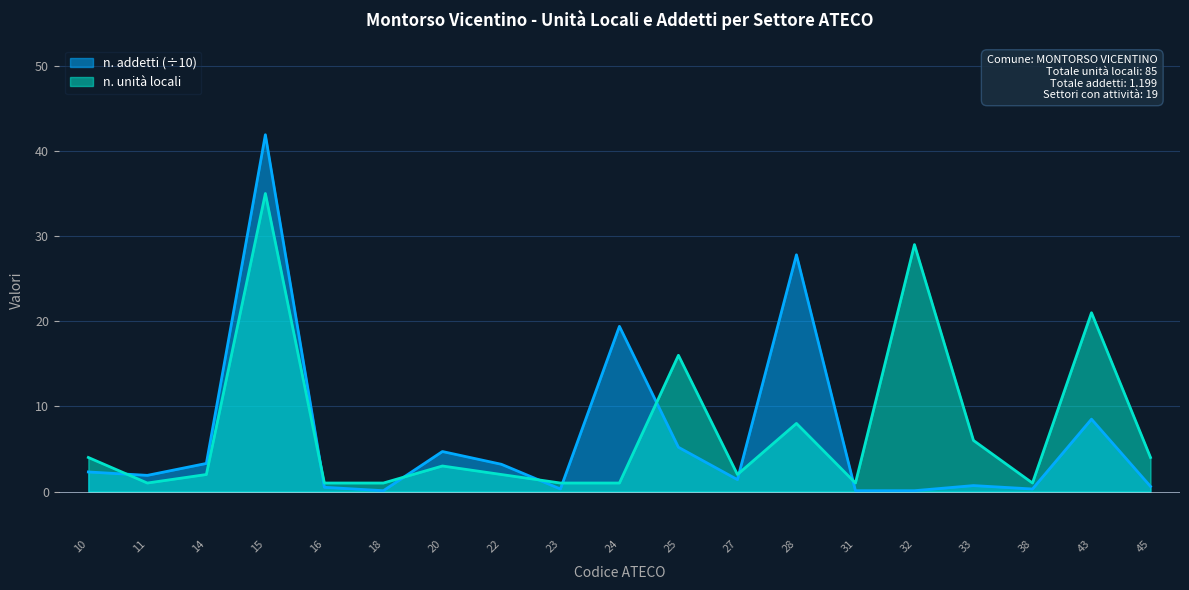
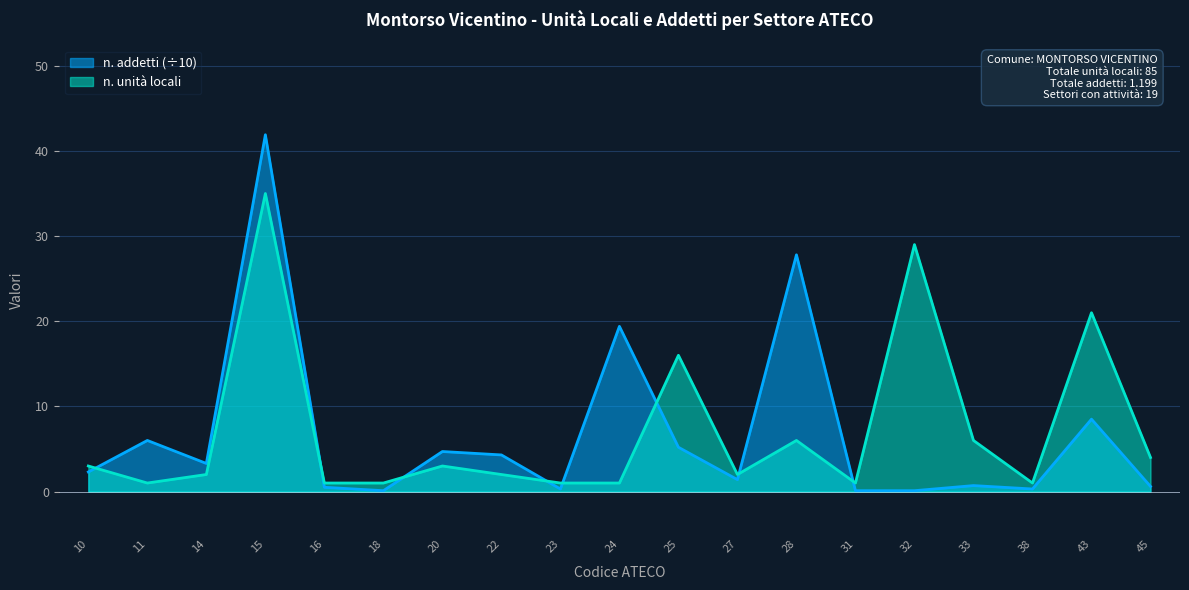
n. unità locali, 10: 4 -> 3
n. addetti (÷10), 11: 2 -> 6
n. addetti (÷10), 22: 3 -> 4
n. unità locali, 28: 8 -> 6
